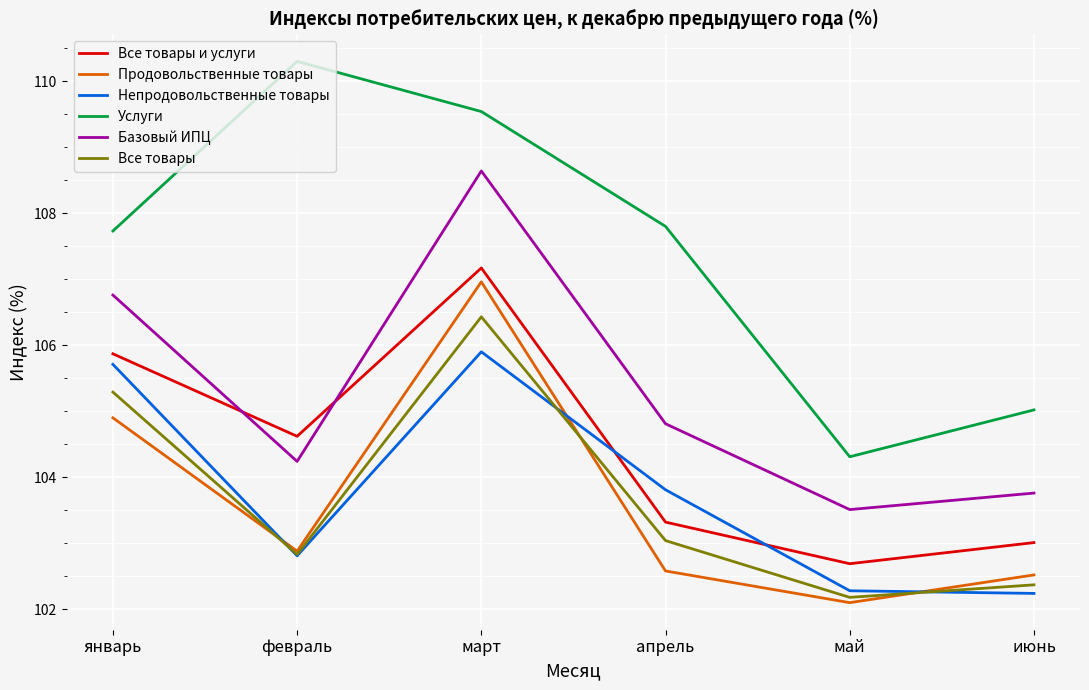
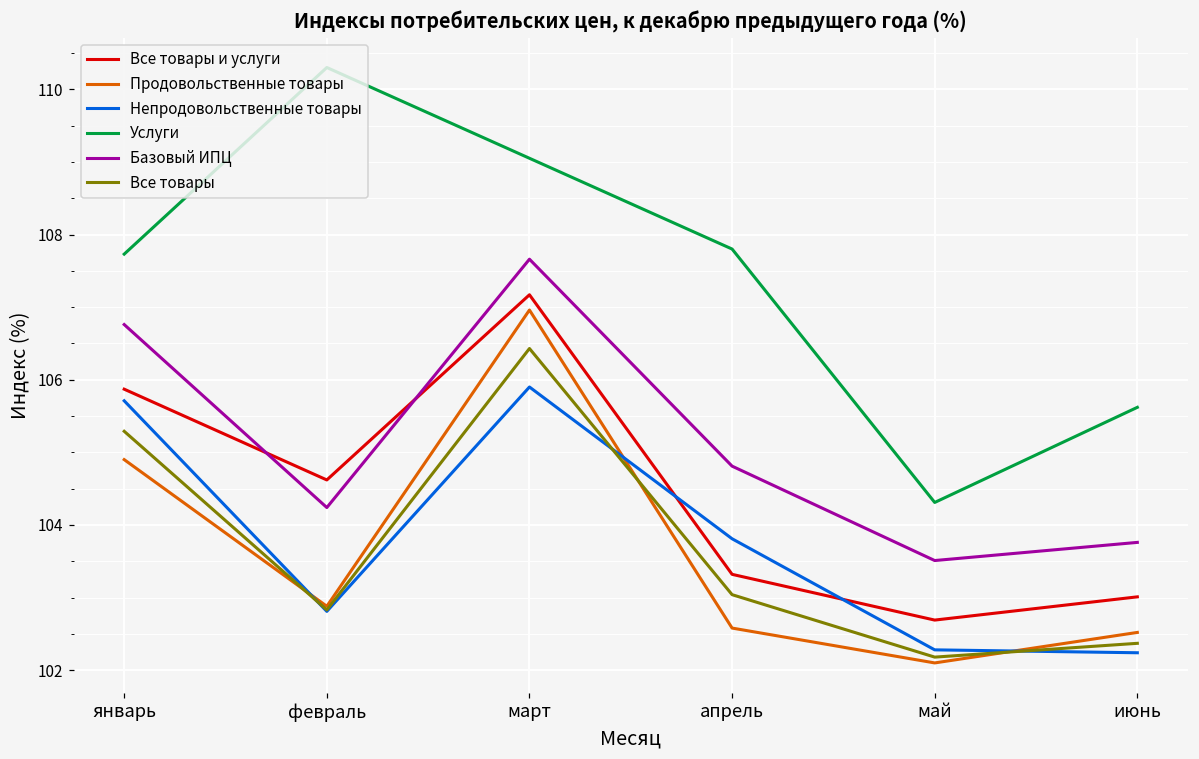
Услуги, март: 109.5 -> 109.1
Базовый ИПЦ, март: 108.6 -> 107.7
Услуги, июнь: 105.0 -> 105.6
